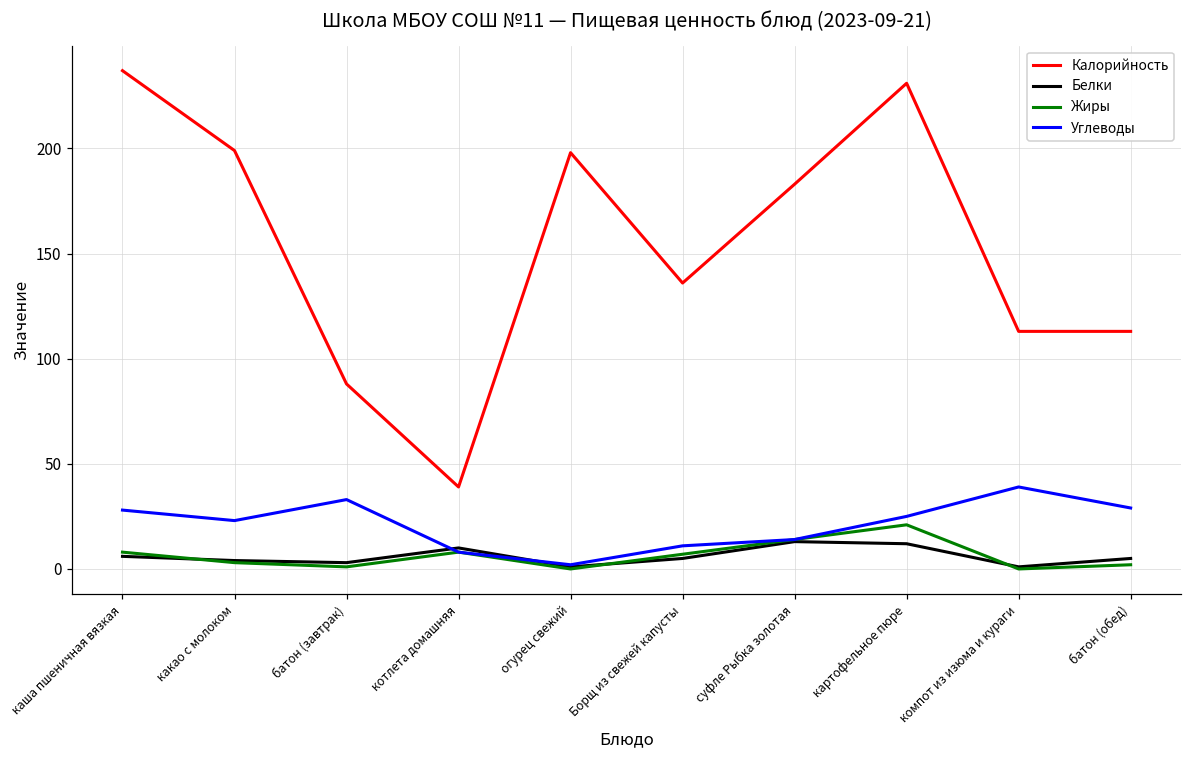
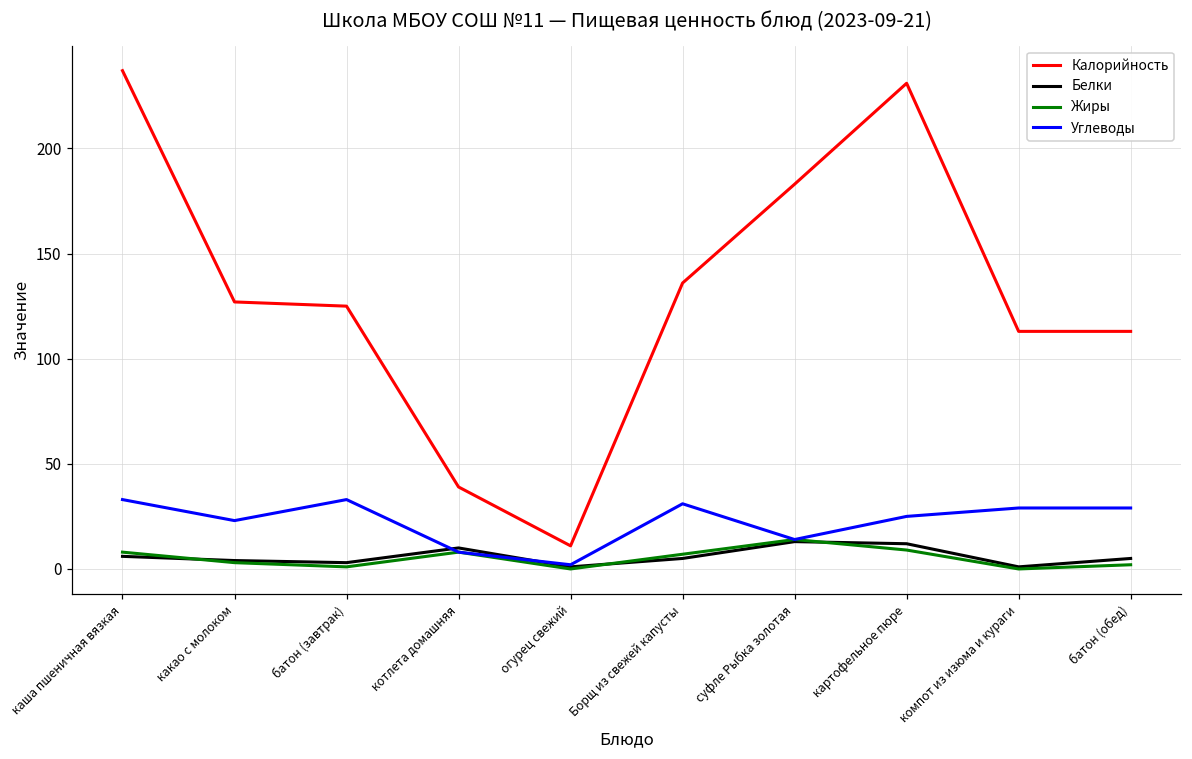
Углеводы, каша пшеничная вязкая: 28 -> 33
Калорийность, какао с молоком: 199 -> 127
Калорийность, батон (завтрак): 88 -> 125
Калорийность, огурец свежий: 198 -> 11
Углеводы, Борщ из свежей капусты: 11 -> 31
Жиры, картофельное пюре: 21 -> 9
Углеводы, компот из изюма и кураги: 39 -> 29
